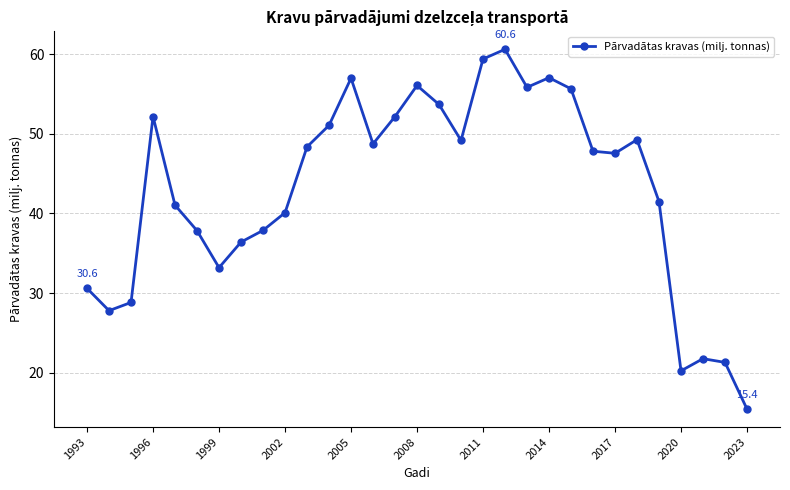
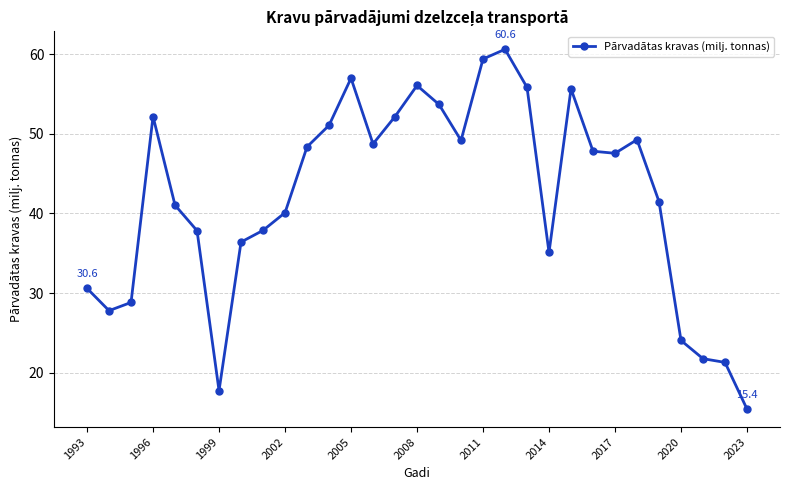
1999: 33 -> 18
2014: 57 -> 35
2020: 20 -> 24
